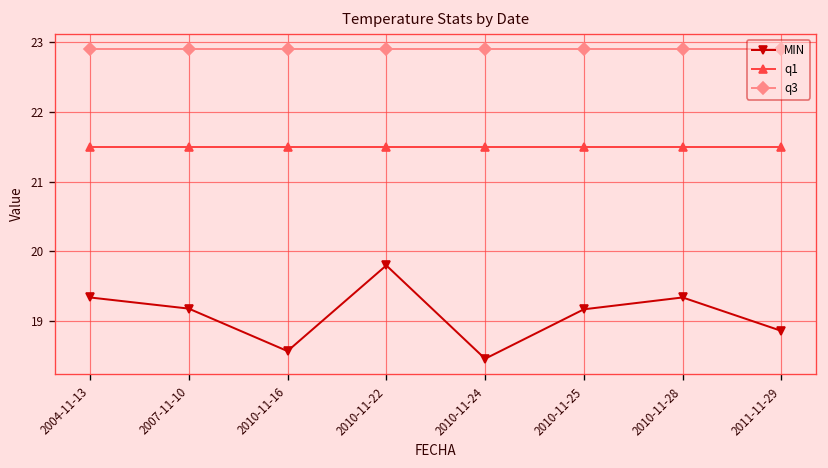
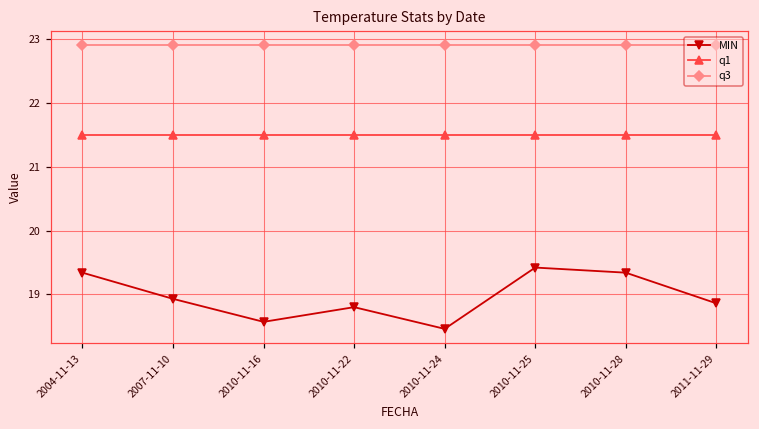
MIN, 2007-11-10: 19.2 -> 18.9
MIN, 2010-11-22: 19.8 -> 18.8
MIN, 2010-11-25: 19.2 -> 19.4
